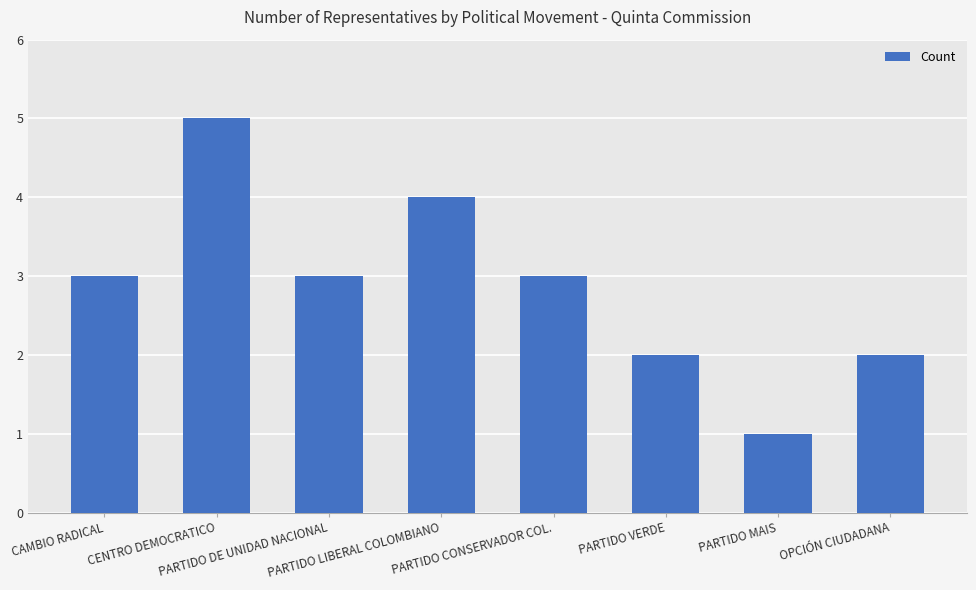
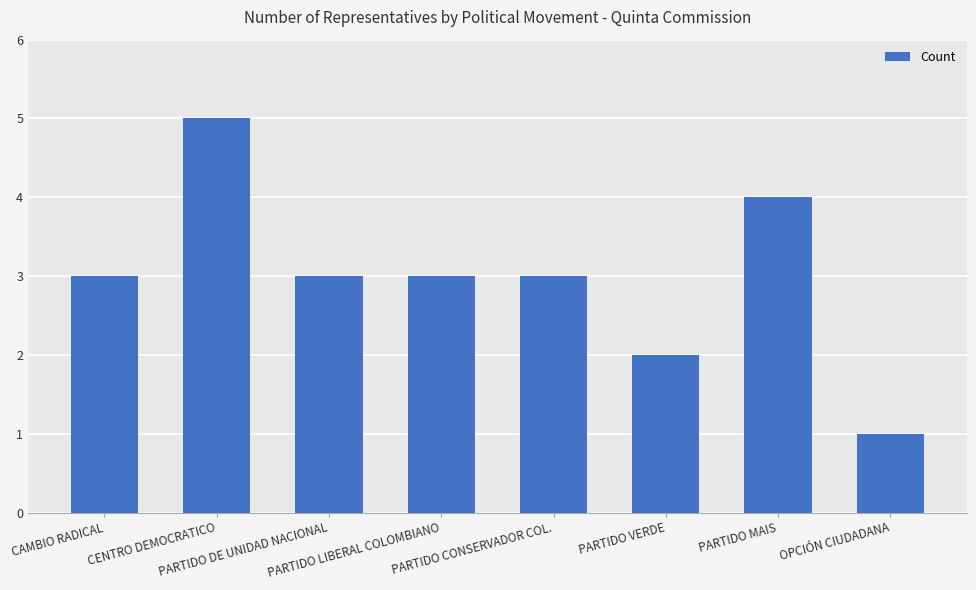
PARTIDO LIBERAL COLOMBIANO: 4 -> 3
PARTIDO MAIS: 1 -> 4
OPCIÓN CIUDADANA: 2 -> 1
